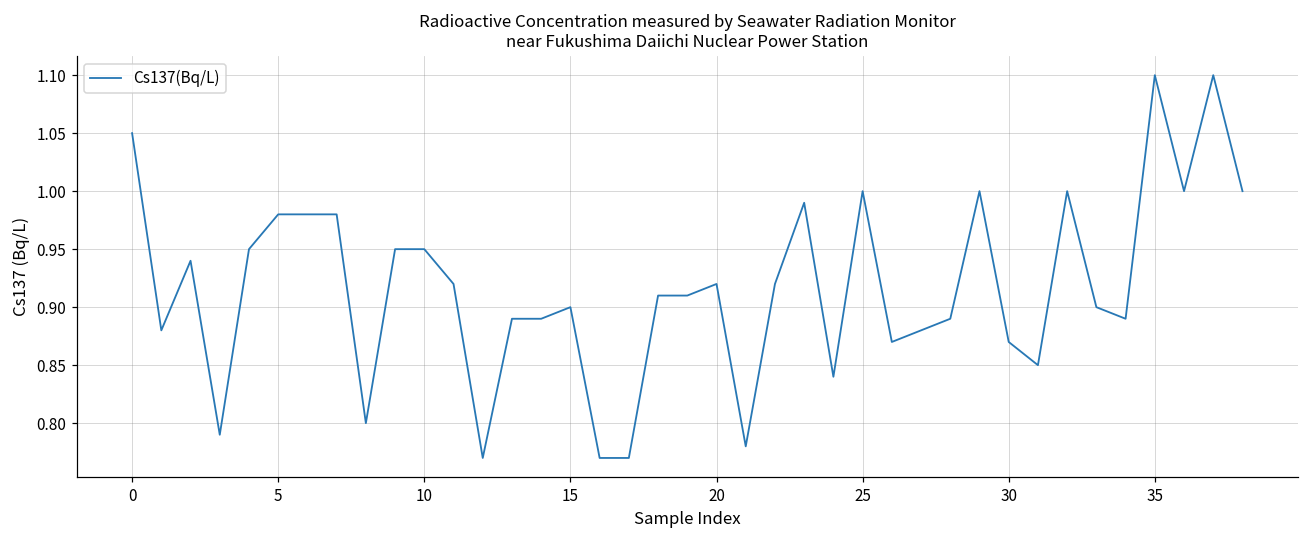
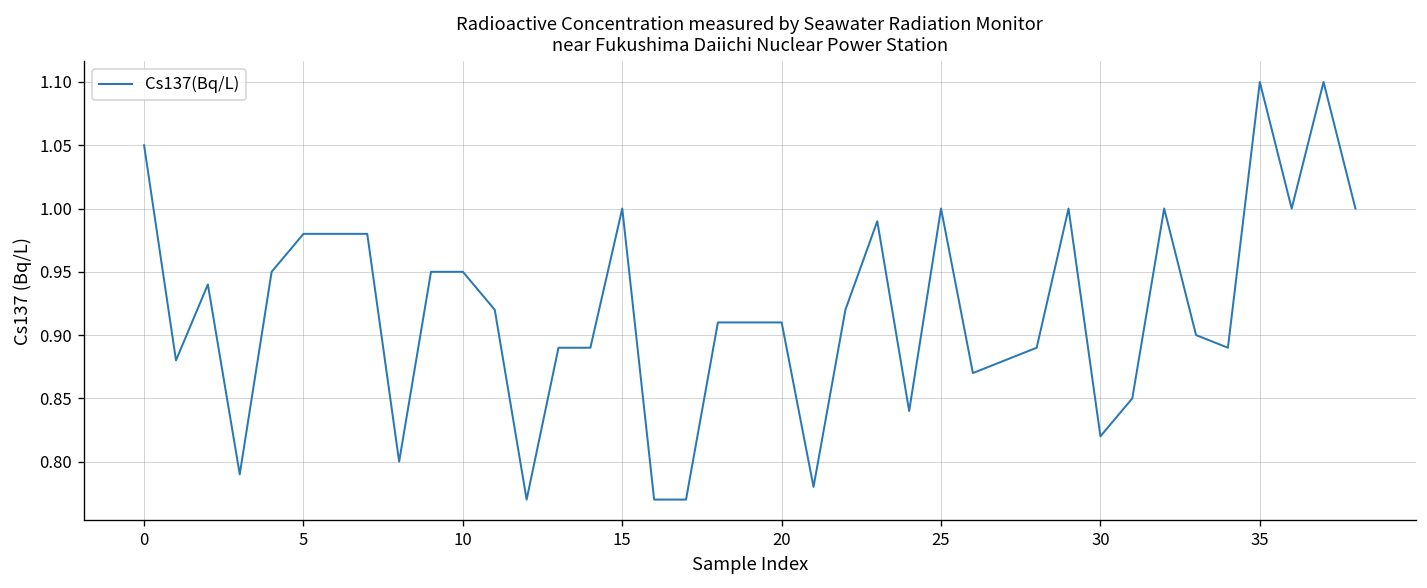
15: 0.9 -> 1.0
20: 0.92 -> 0.91
30: 0.87 -> 0.82
